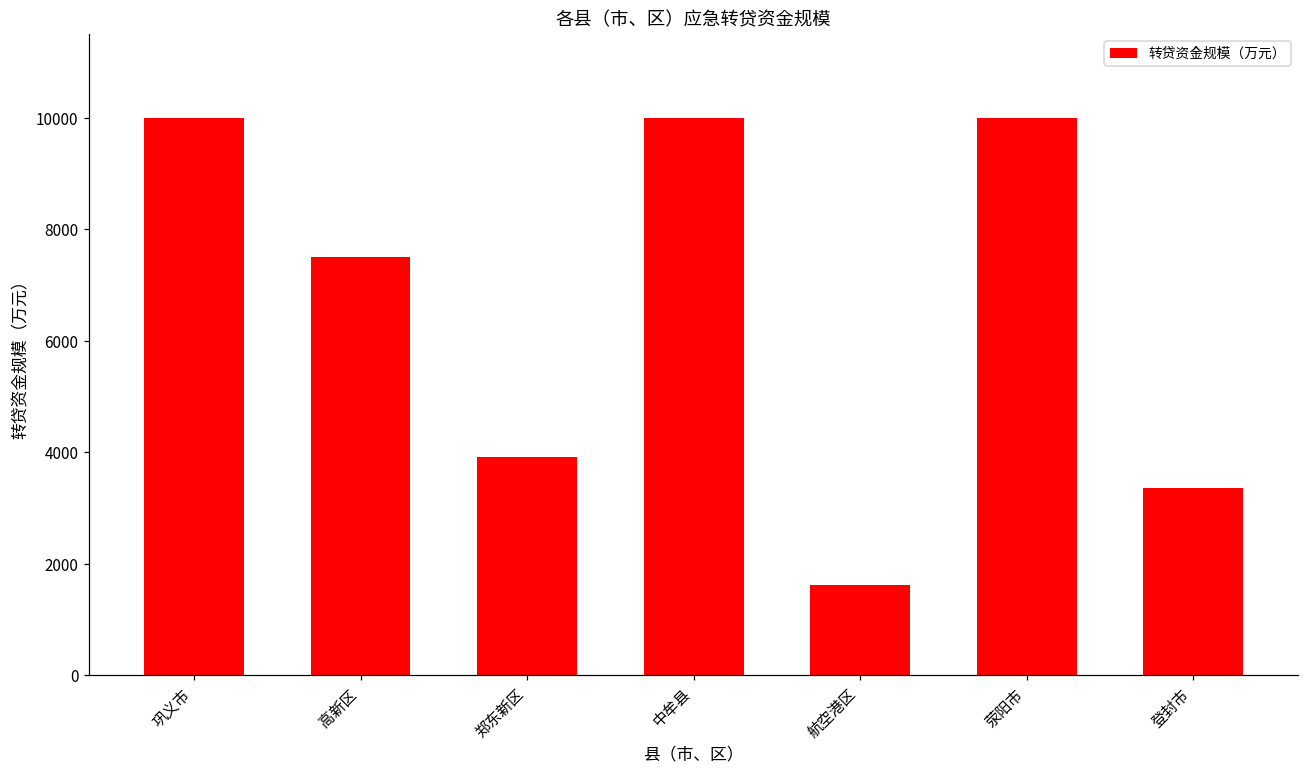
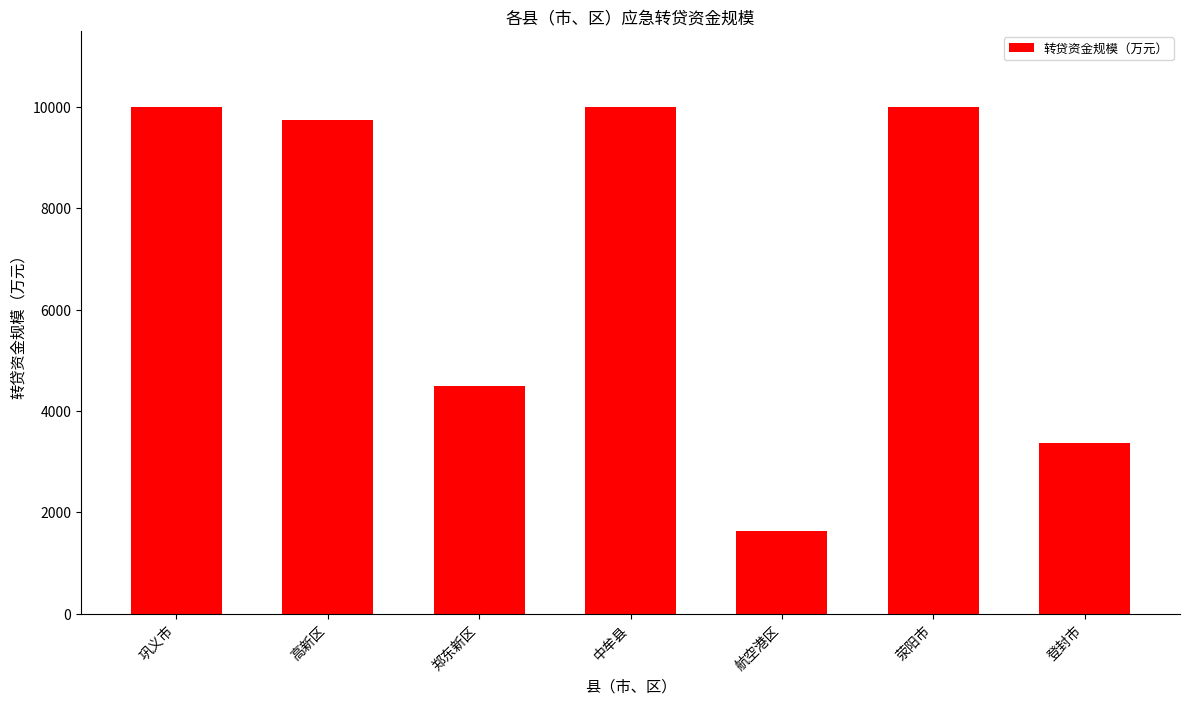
高新区: 7500 -> 9700
郑东新区: 3900 -> 4500
